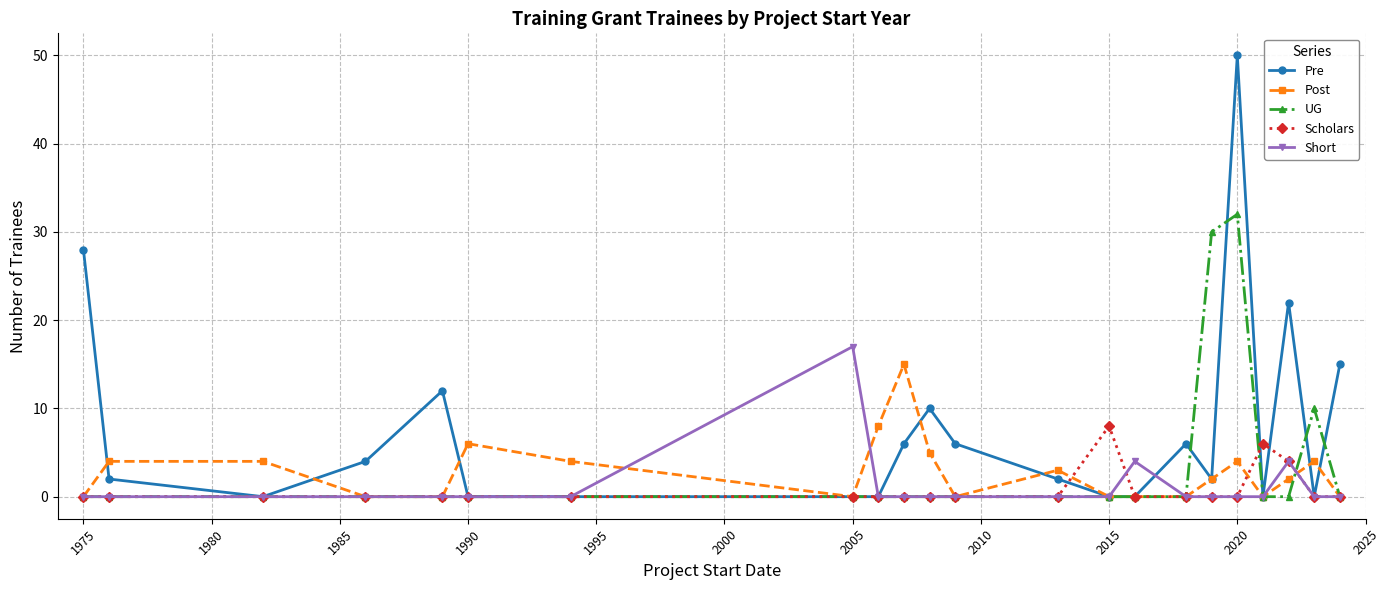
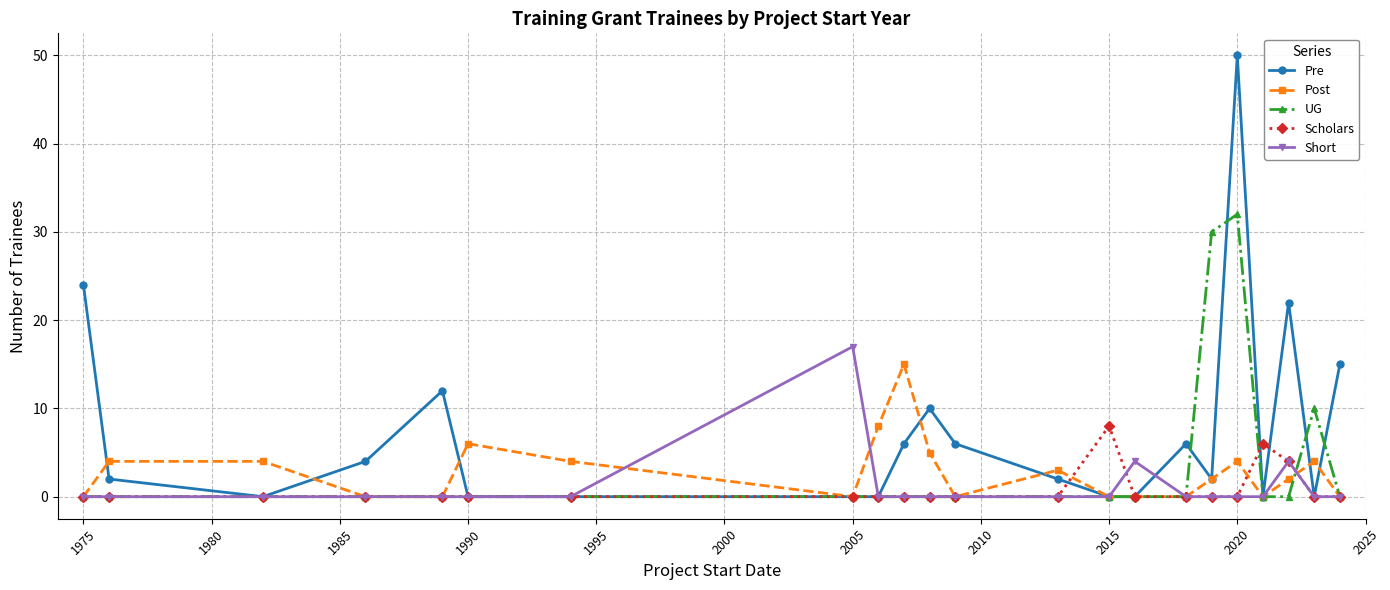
Pre, 1975: 28 -> 24
